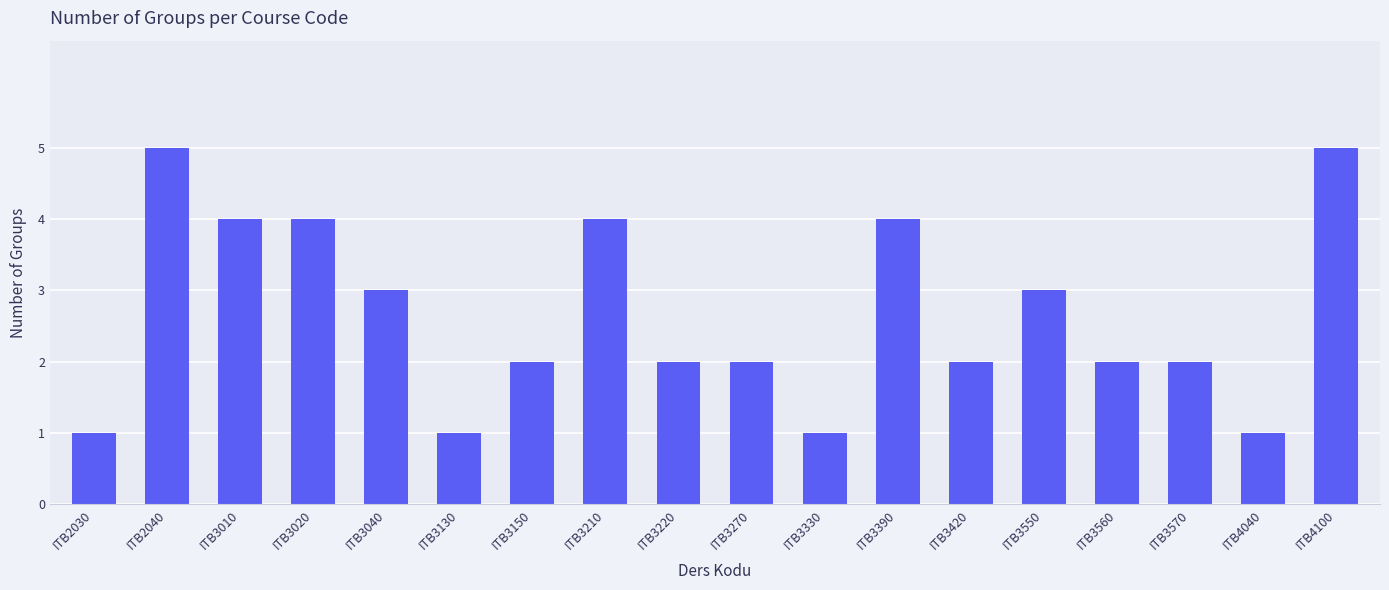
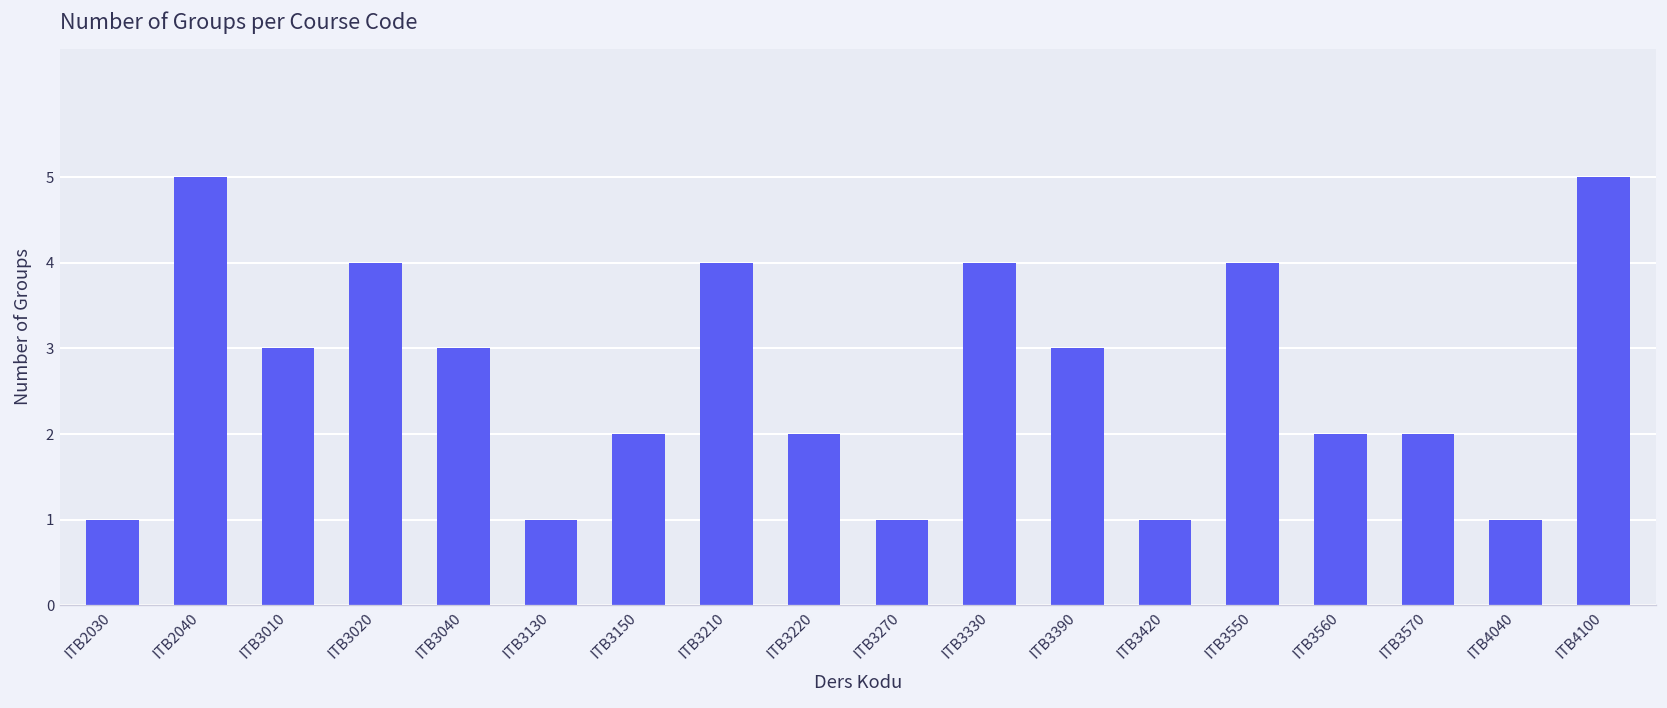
ITB3010: 4 -> 3
ITB3270: 2 -> 1
ITB3330: 1 -> 4
ITB3390: 4 -> 3
ITB3420: 2 -> 1
ITB3550: 3 -> 4
